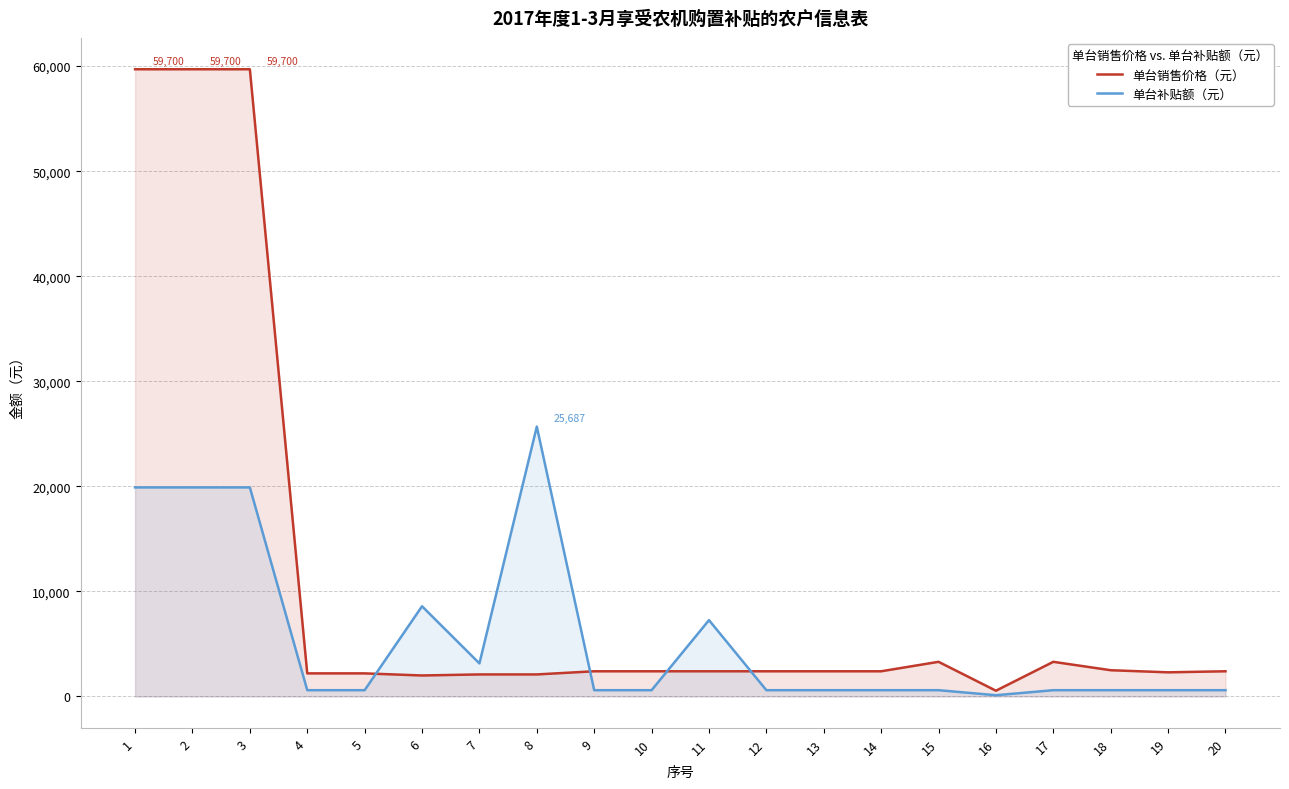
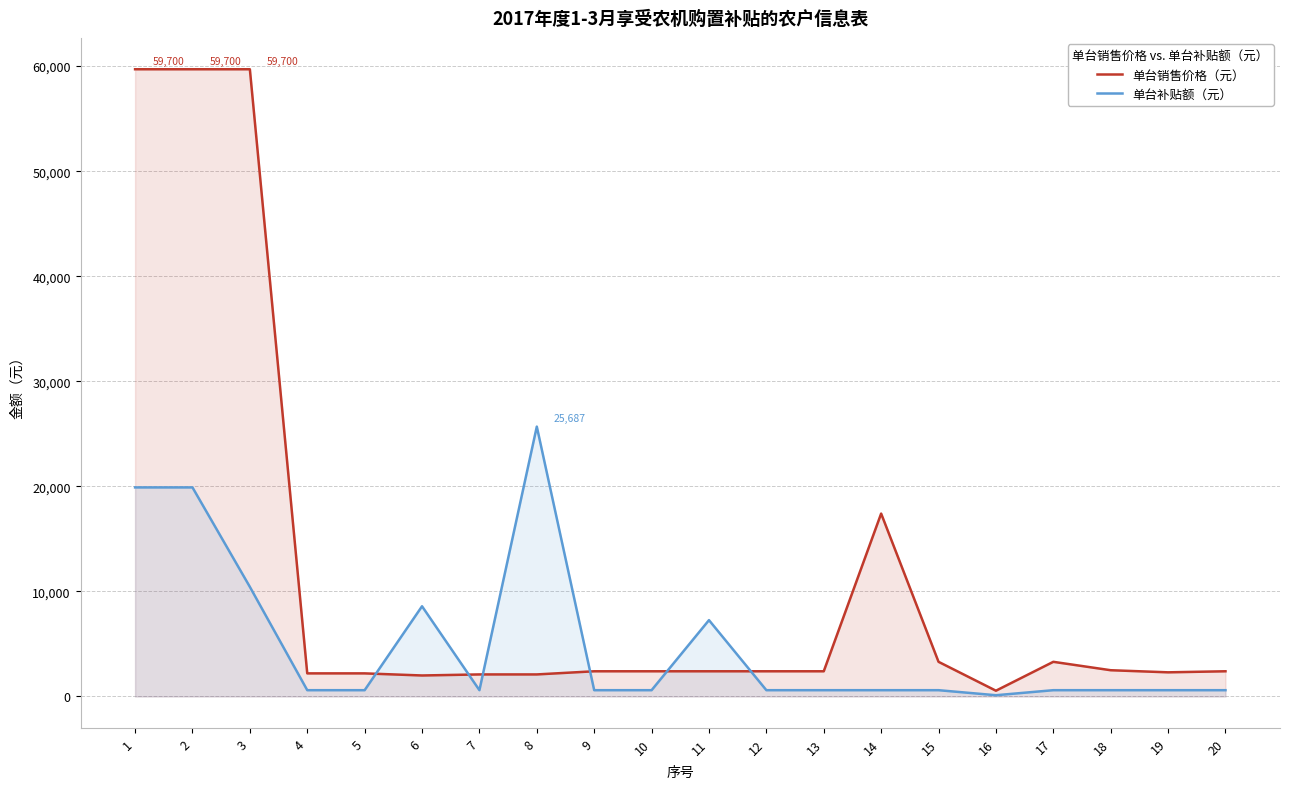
单台补贴额（元）, 3: 19,900 -> 10,400
单台补贴额（元）, 7: 3,100 -> 600
单台销售价格（元）, 14: 2,400 -> 17,400
